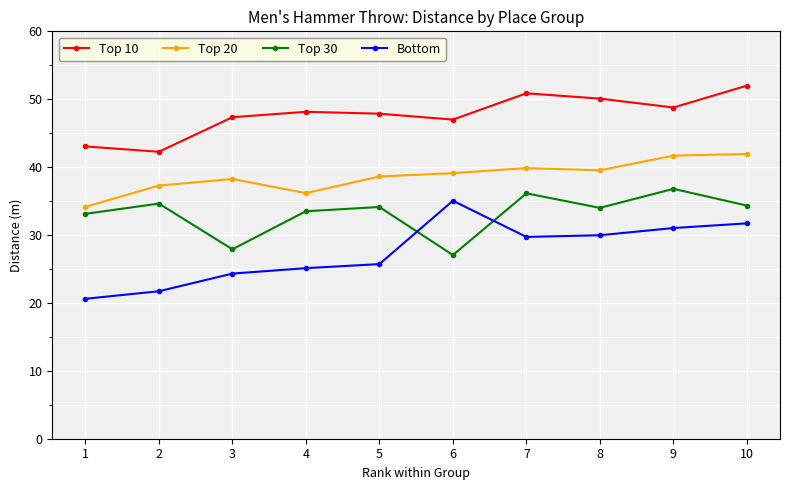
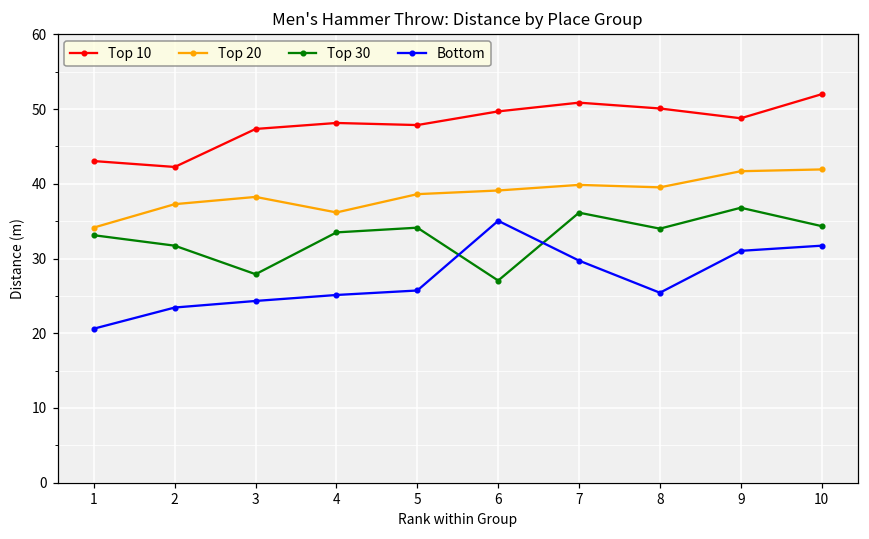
Top 30, 2: 35 -> 32
Bottom, 2: 22 -> 23
Top 10, 6: 47 -> 50
Bottom, 8: 30 -> 25
